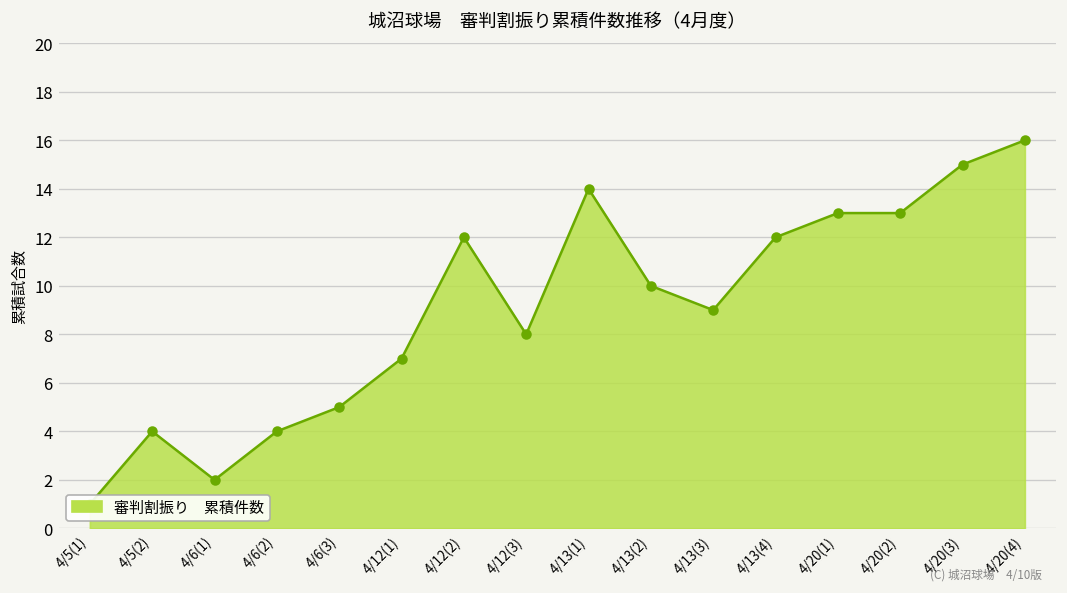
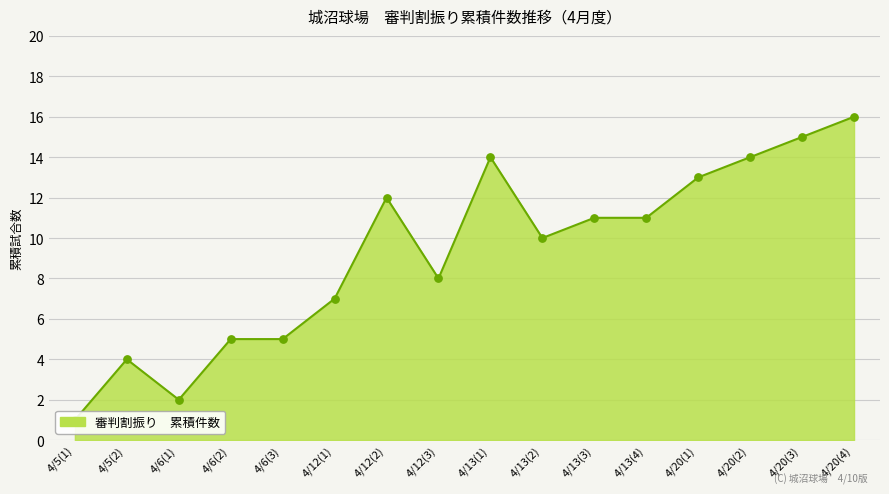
4/6(2): 4 -> 5
4/13(3): 9 -> 11
4/13(4): 12 -> 11
4/20(2): 13 -> 14
